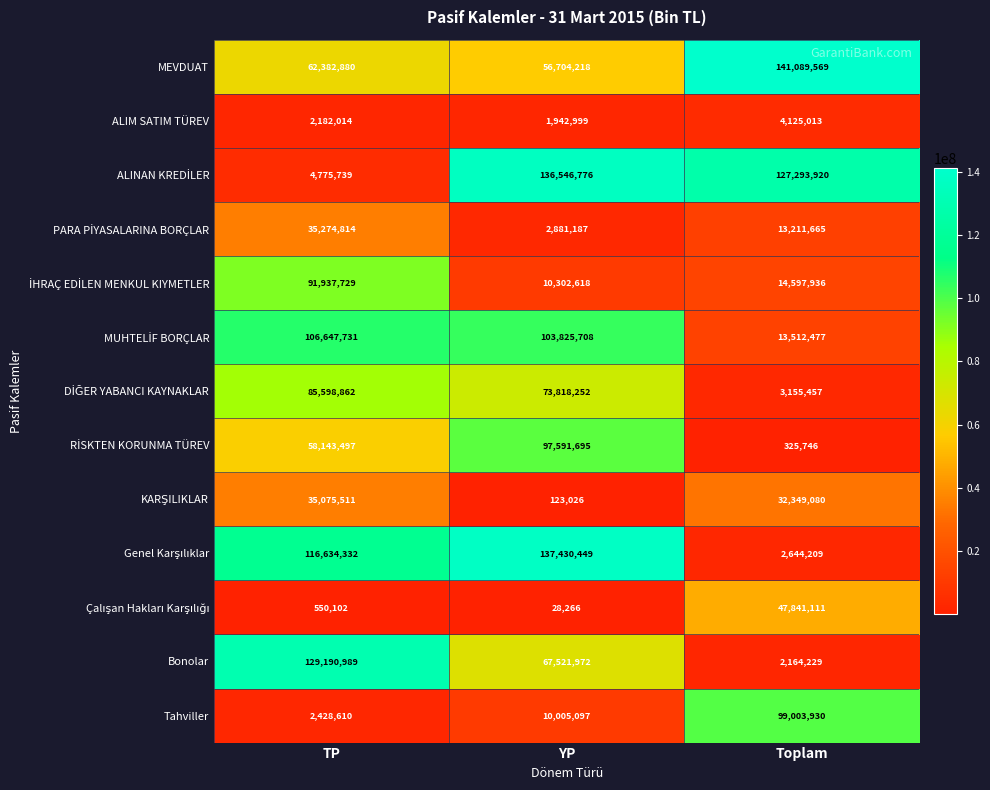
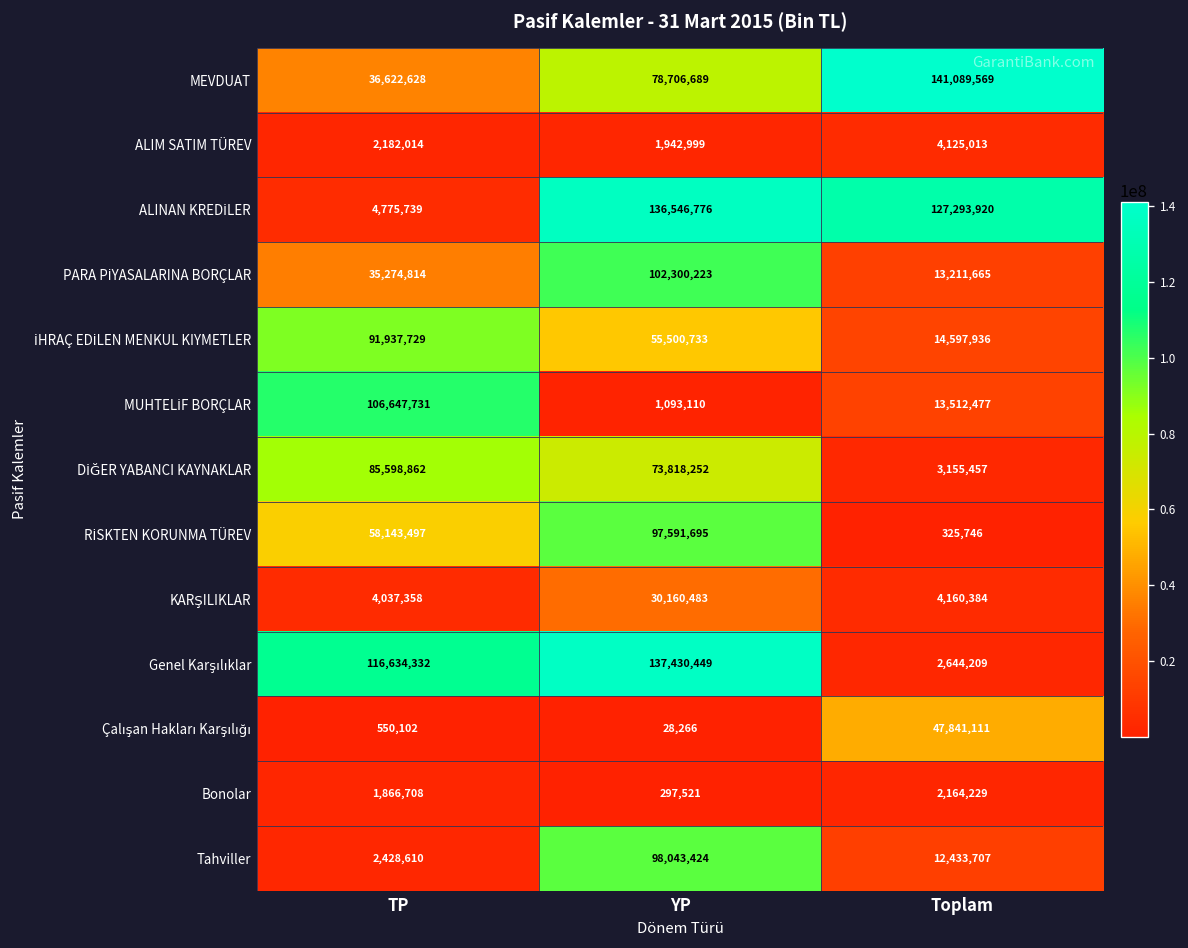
MEVDUAT, TP: 62,382,880 -> 36,622,628
MEVDUAT, YP: 56,704,218 -> 78,706,689
PARA PİYASALARINA BORÇLAR, YP: 2,881,187 -> 102,300,223
İHRAÇ EDİLEN MENKUL KIYMETLER, YP: 10,302,618 -> 55,500,733
MUHTELİF BORÇLAR, YP: 103,825,708 -> 1,093,110
KARŞILIKLAR, TP: 35,075,511 -> 4,037,358
KARŞILIKLAR, YP: 123,026 -> 30,160,483
KARŞILIKLAR, Toplam: 32,349,080 -> 4,160,384
Bonolar, TP: 129,190,989 -> 1,866,708
Bonolar, YP: 67,521,972 -> 297,521
Tahviller, YP: 10,005,097 -> 98,043,424
Tahviller, Toplam: 99,003,930 -> 12,433,707
